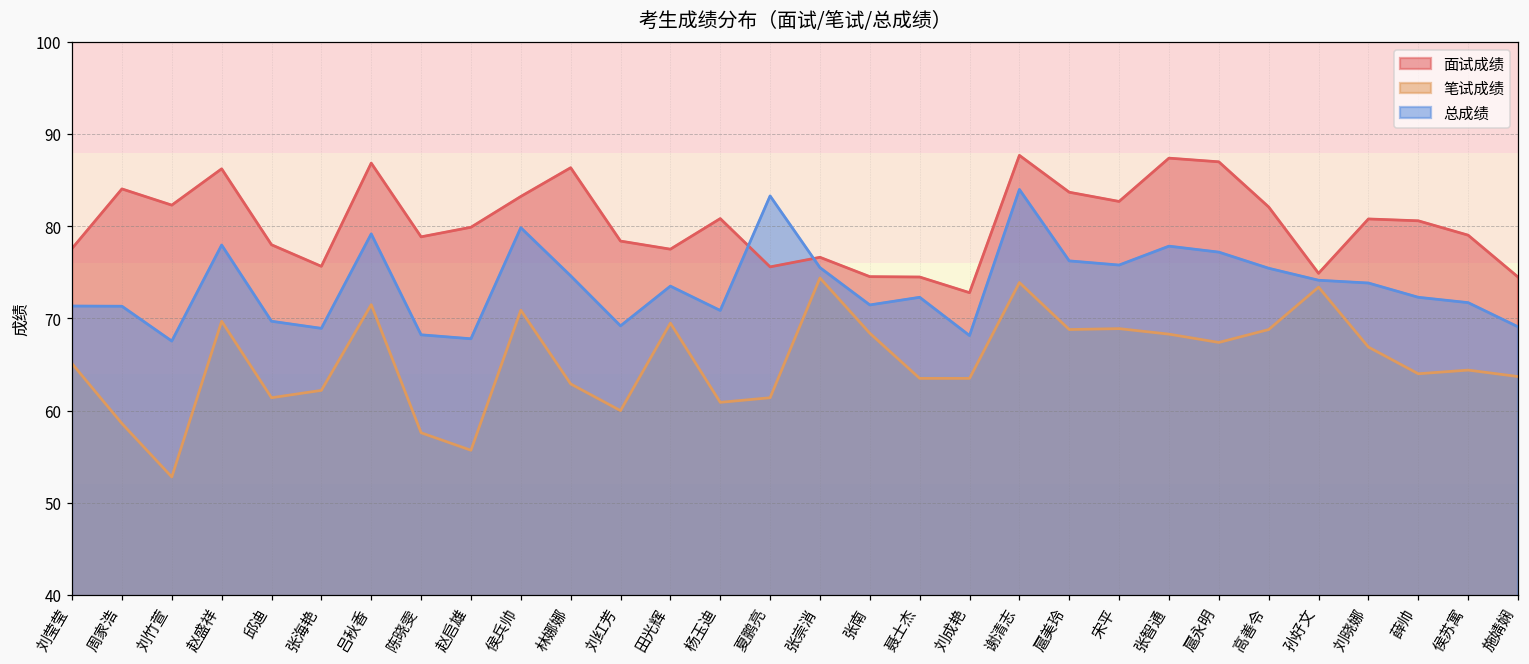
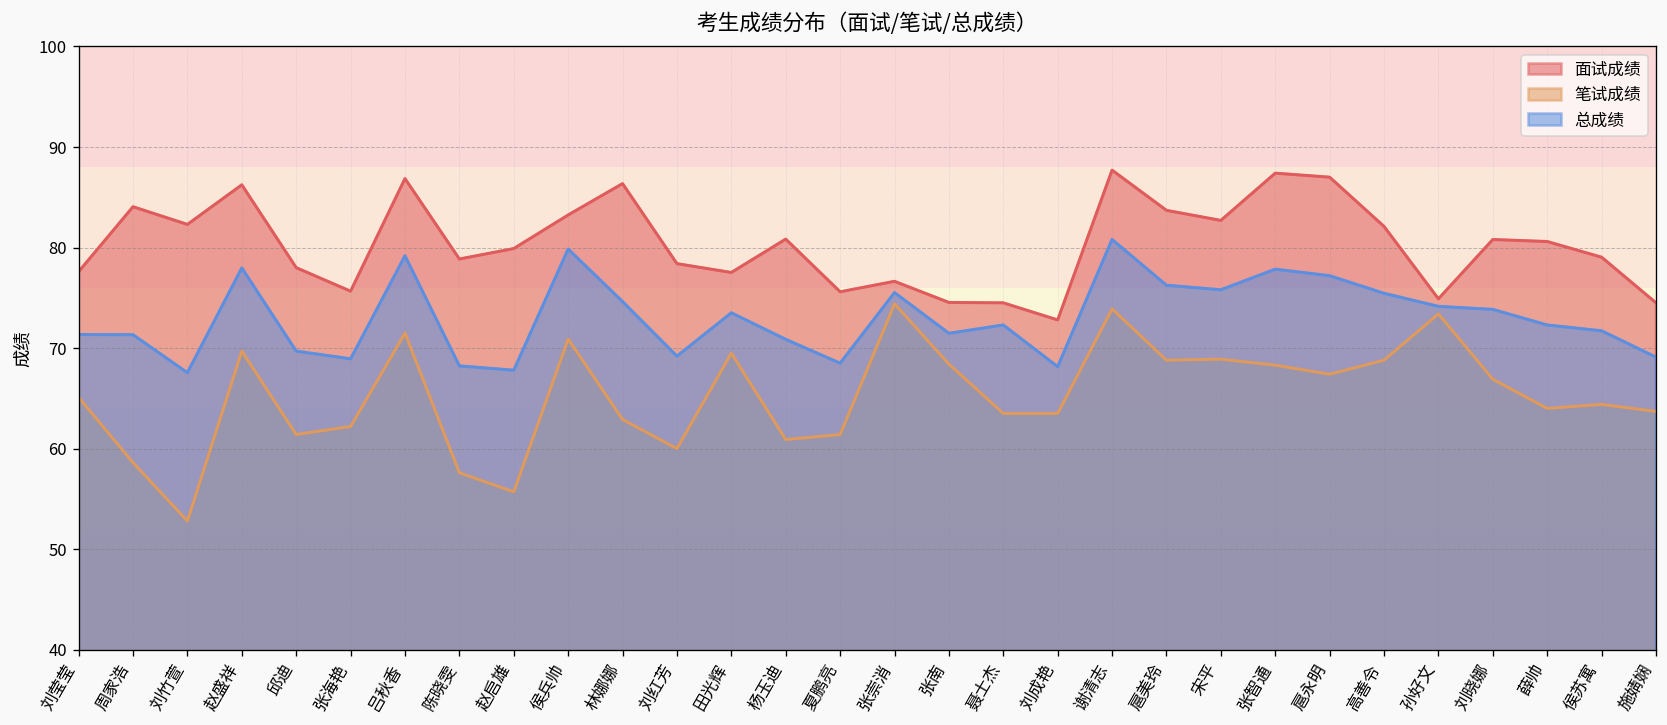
总成绩, 夏鹏亮: 83 -> 69
总成绩, 谢清志: 84 -> 81
